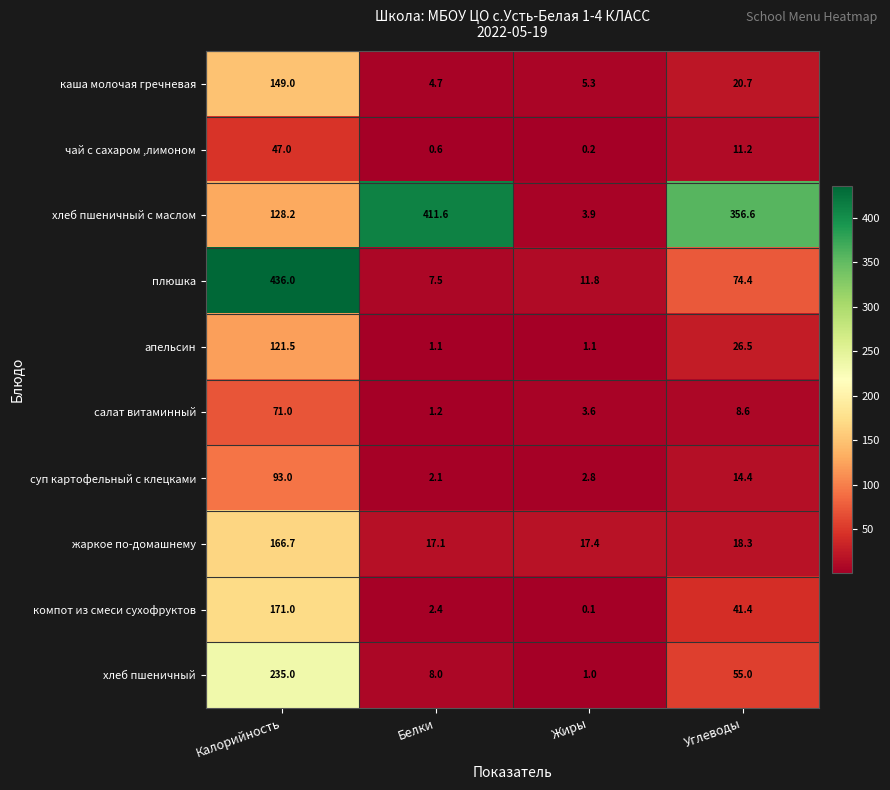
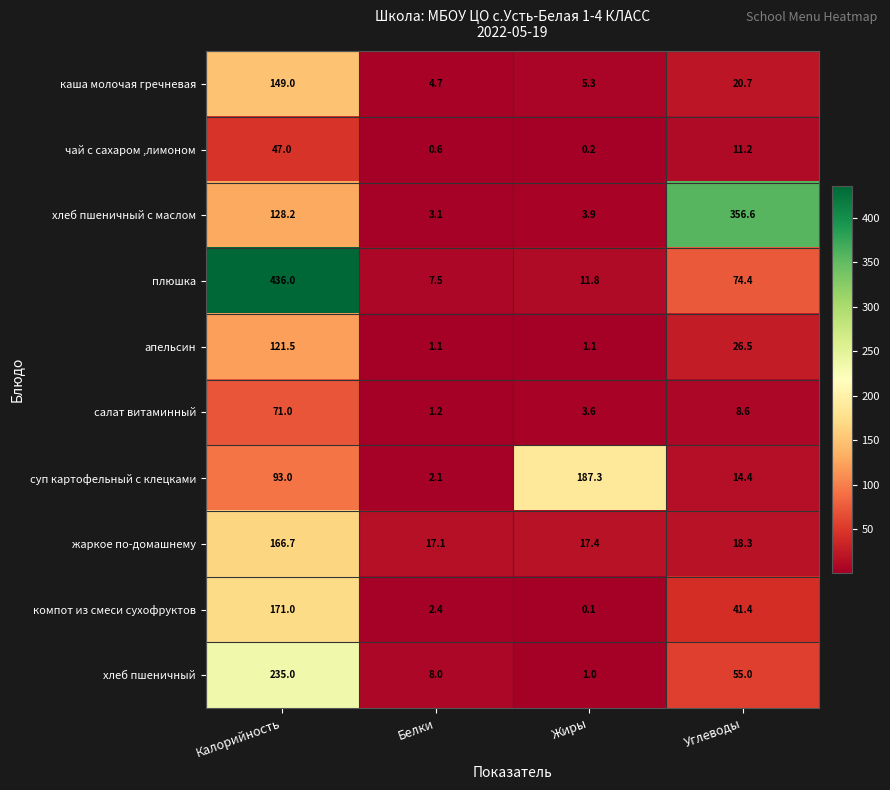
хлеб пшеничный с маслом, Белки: 411.6 -> 3.1
суп картофельный с клецками, Жиры: 2.8 -> 187.3
